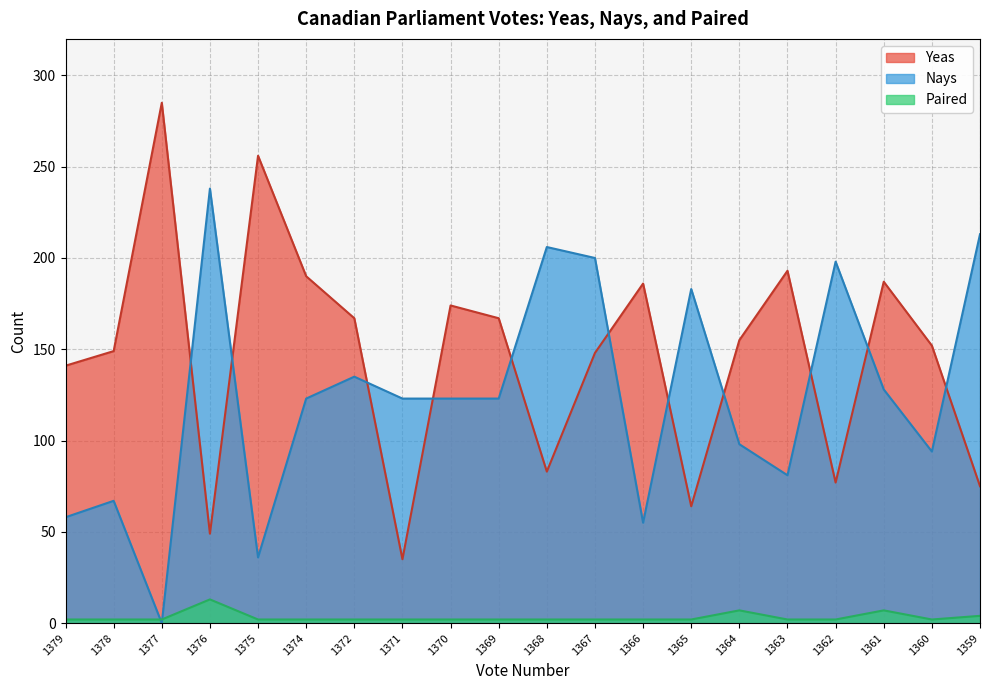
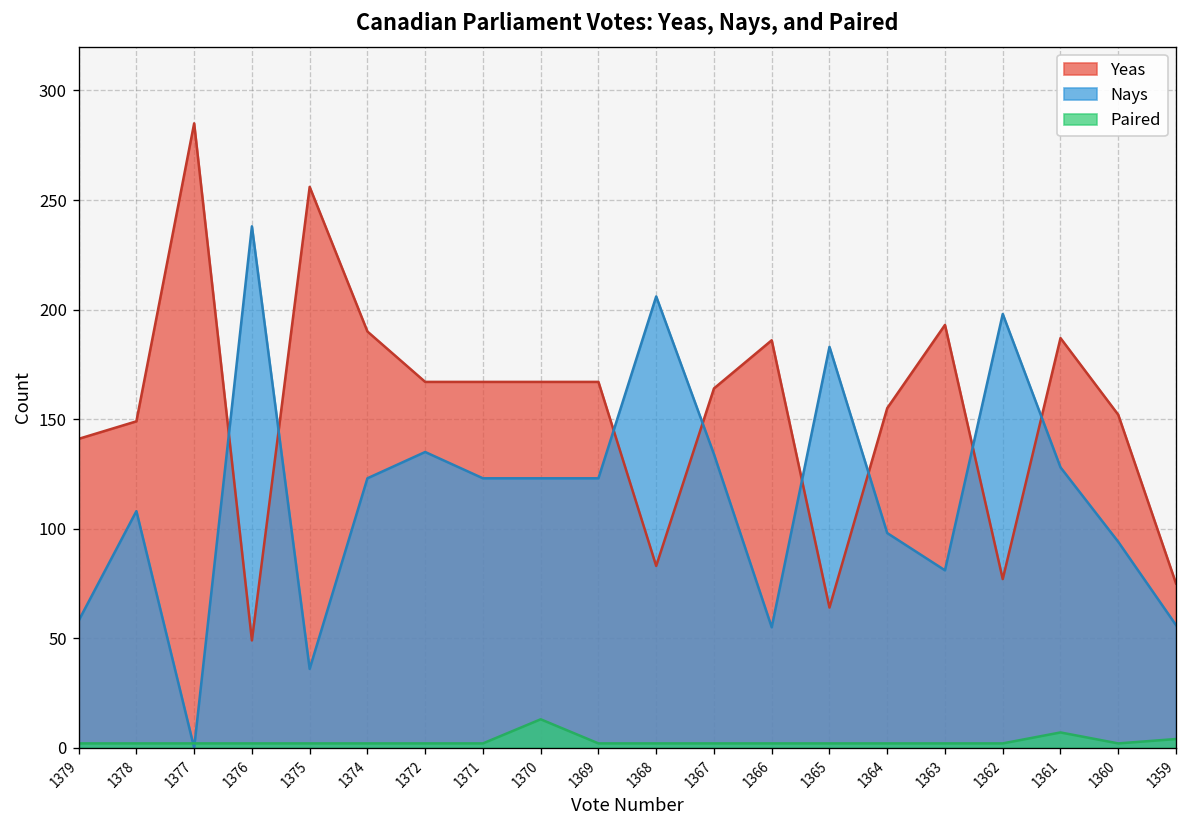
Nays, 1378: 67 -> 108
Paired, 1376: 13 -> 2
Yeas, 1371: 35 -> 167
Yeas, 1370: 174 -> 167
Paired, 1370: 2 -> 13
Yeas, 1367: 148 -> 164
Nays, 1367: 200 -> 134
Paired, 1364: 7 -> 2
Nays, 1359: 213 -> 56
